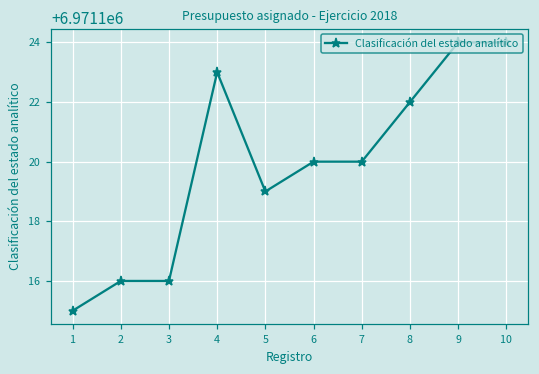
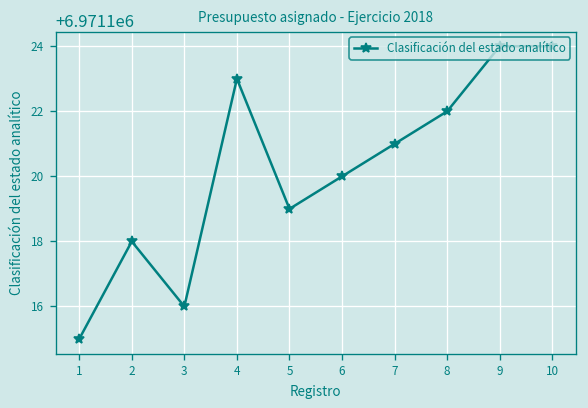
2: 6971116 -> 6971118
7: 6971120 -> 6971121
